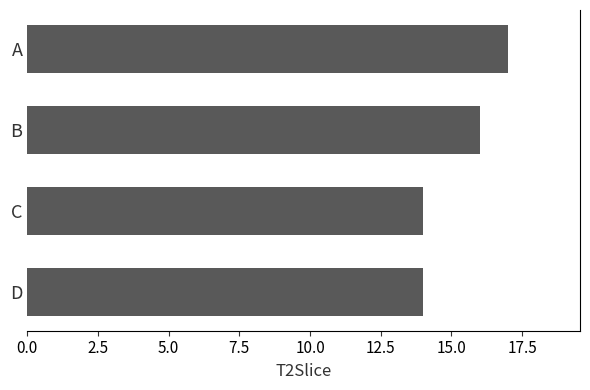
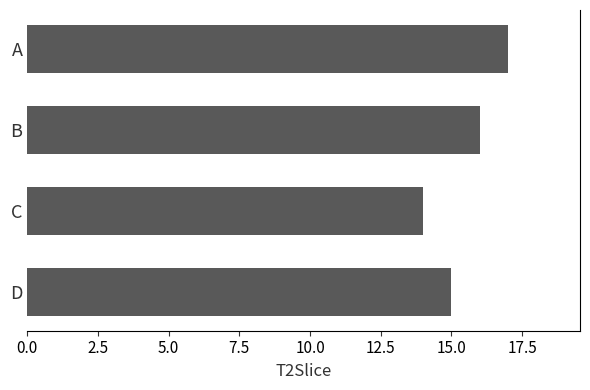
D: 14 -> 15
